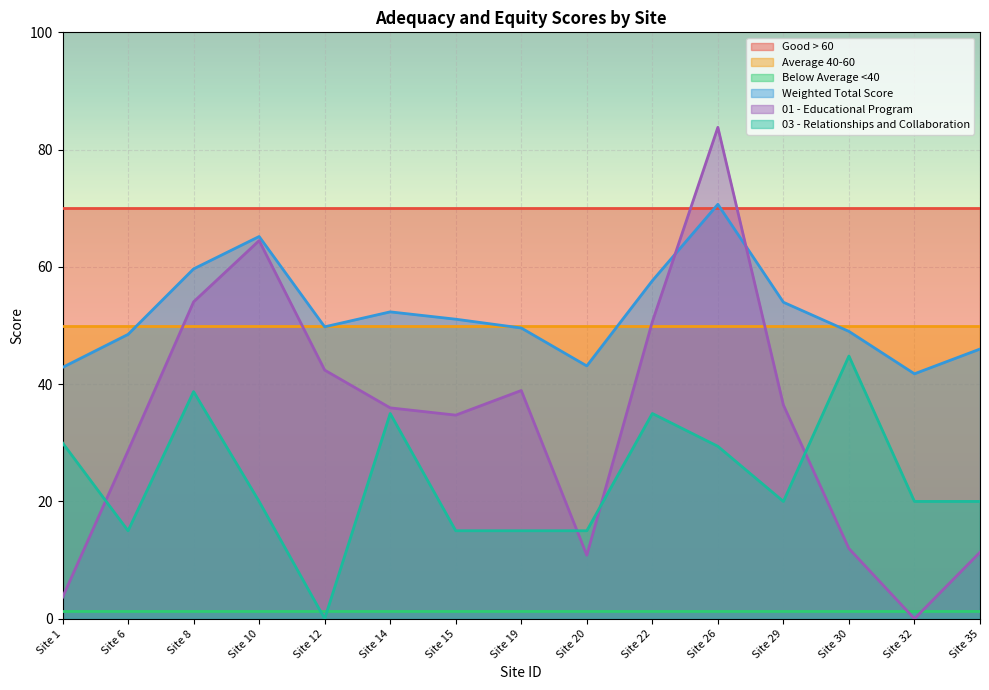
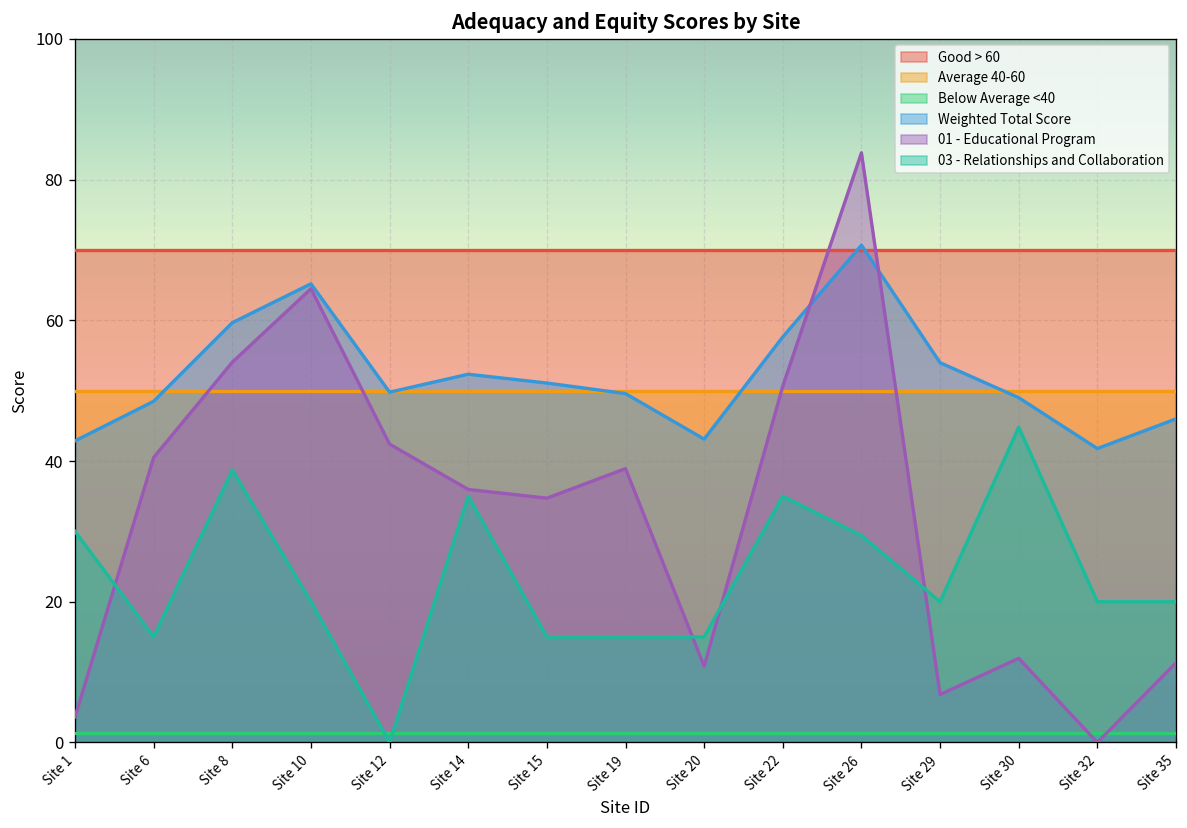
01 - Educational Program, Site 6: 29 -> 41
01 - Educational Program, Site 29: 36 -> 7
